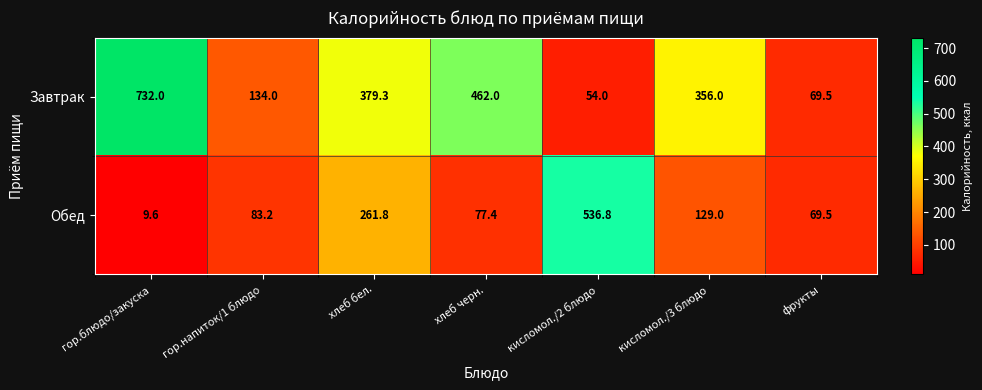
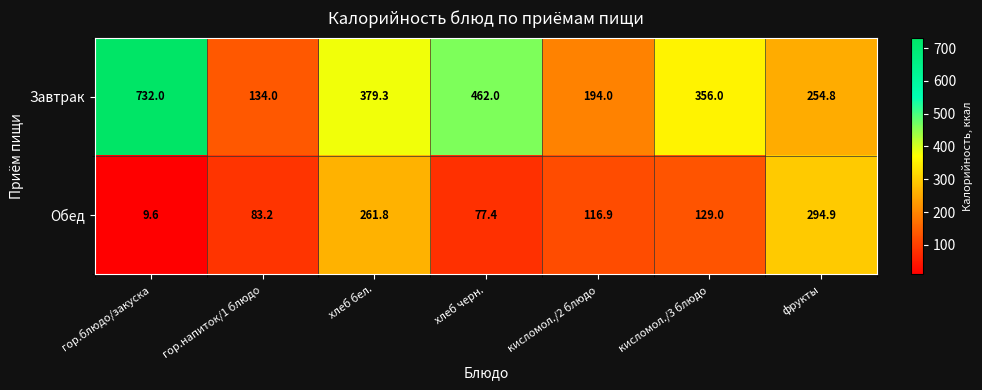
Завтрак, кисломол./2 блюдо: 54.0 -> 194.0
Завтрак, фрукты: 69.5 -> 254.8
Обед, кисломол./2 блюдо: 536.8 -> 116.9
Обед, фрукты: 69.5 -> 294.9
